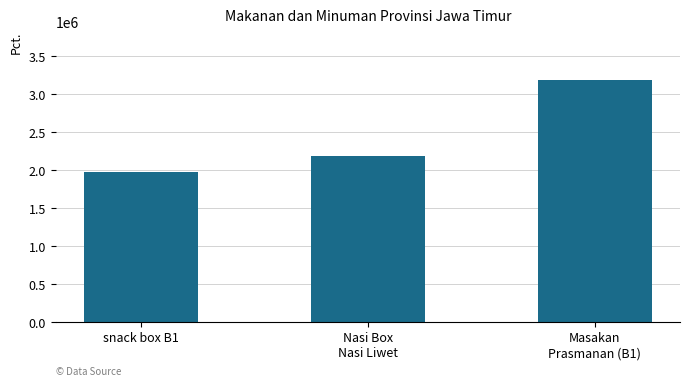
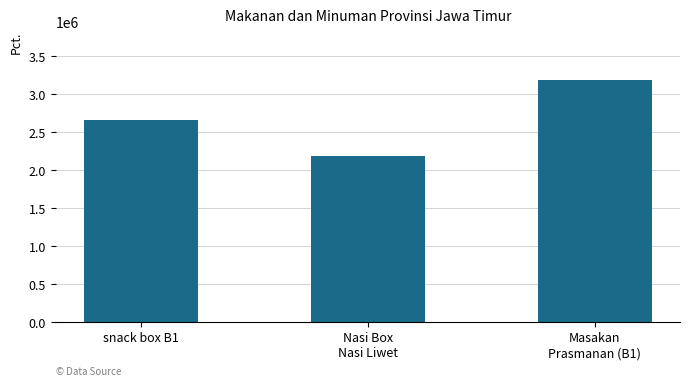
snack box B1: 2000000 -> 2700000
